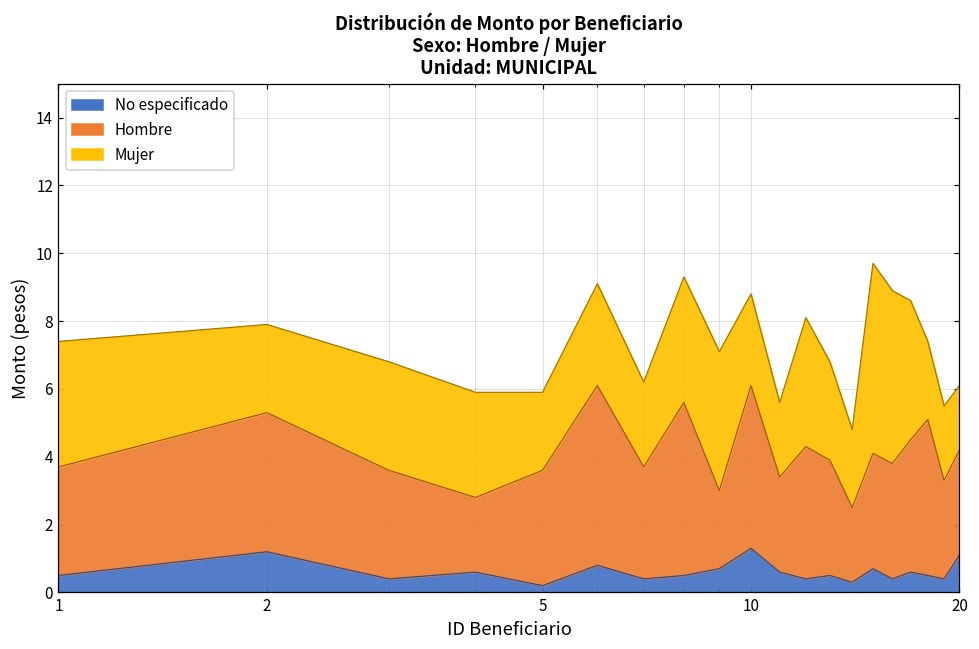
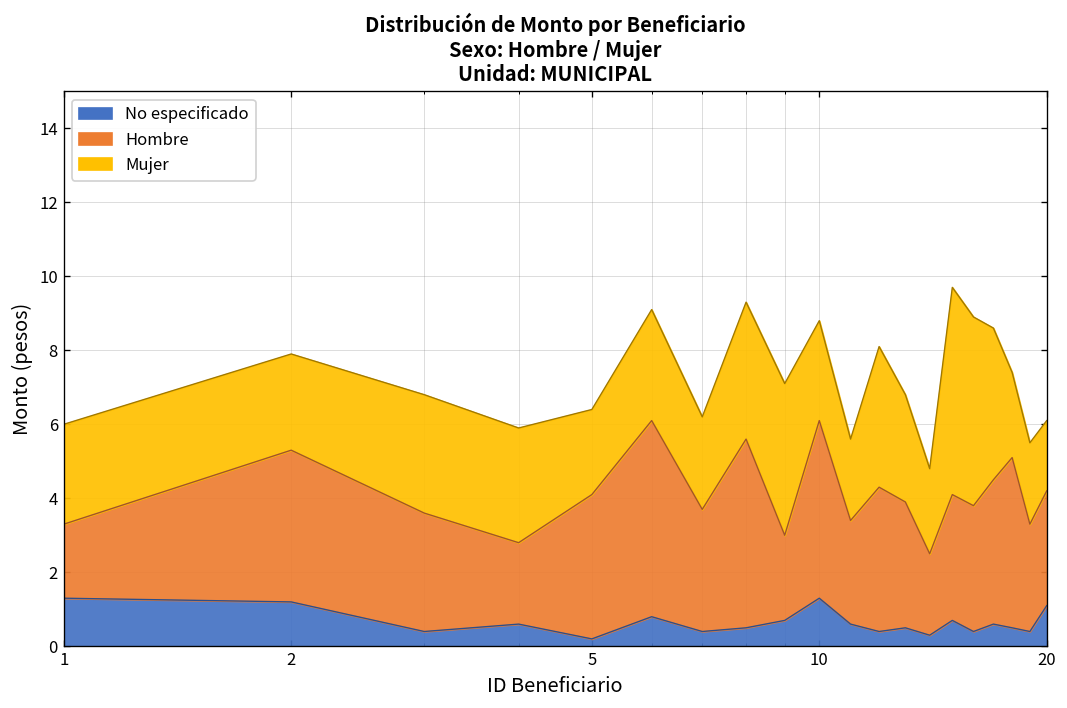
No especificado, 1: 0.5 -> 1.3
Hombre, 1: 3.2 -> 2.0
Mujer, 1: 3.7 -> 2.7
Hombre, 5: 3.4 -> 3.9
